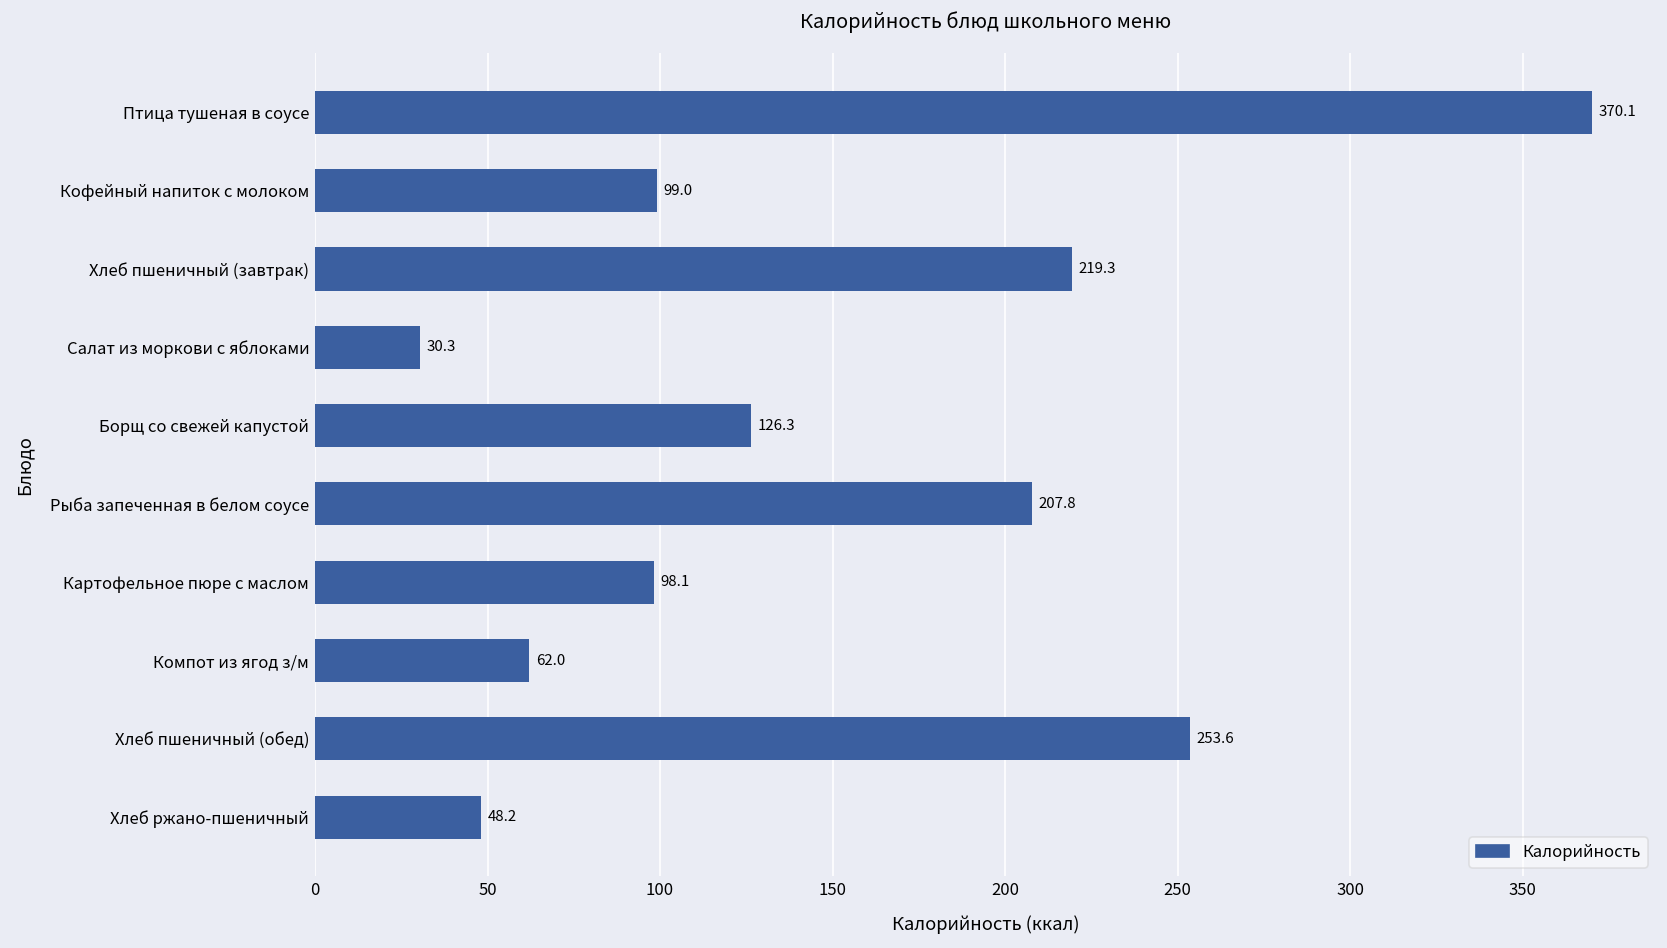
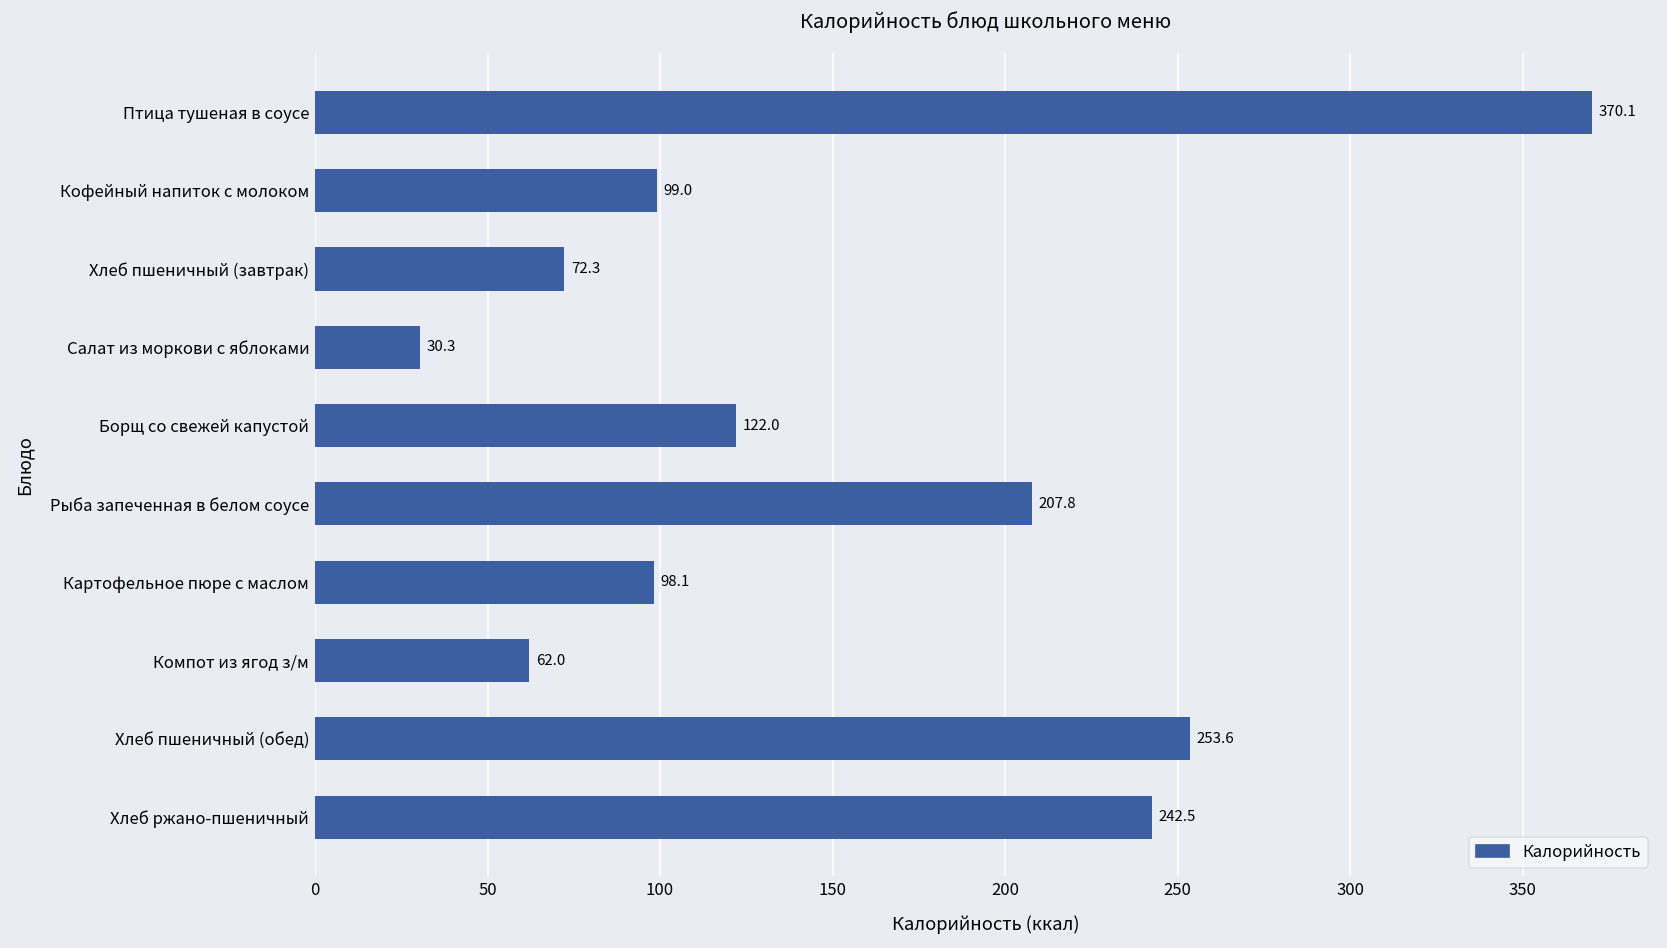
Хлеб пшеничный (завтрак): 219.3 -> 72.3
Борщ со свежей капустой: 126.3 -> 122.0
Хлеб ржано-пшеничный: 48.2 -> 242.5
